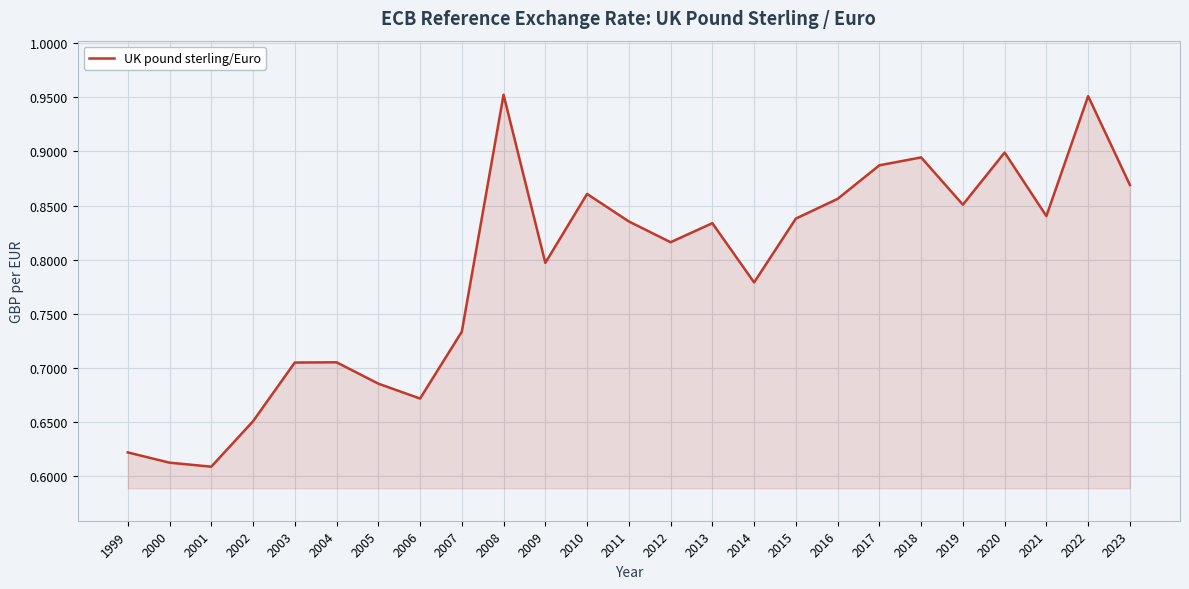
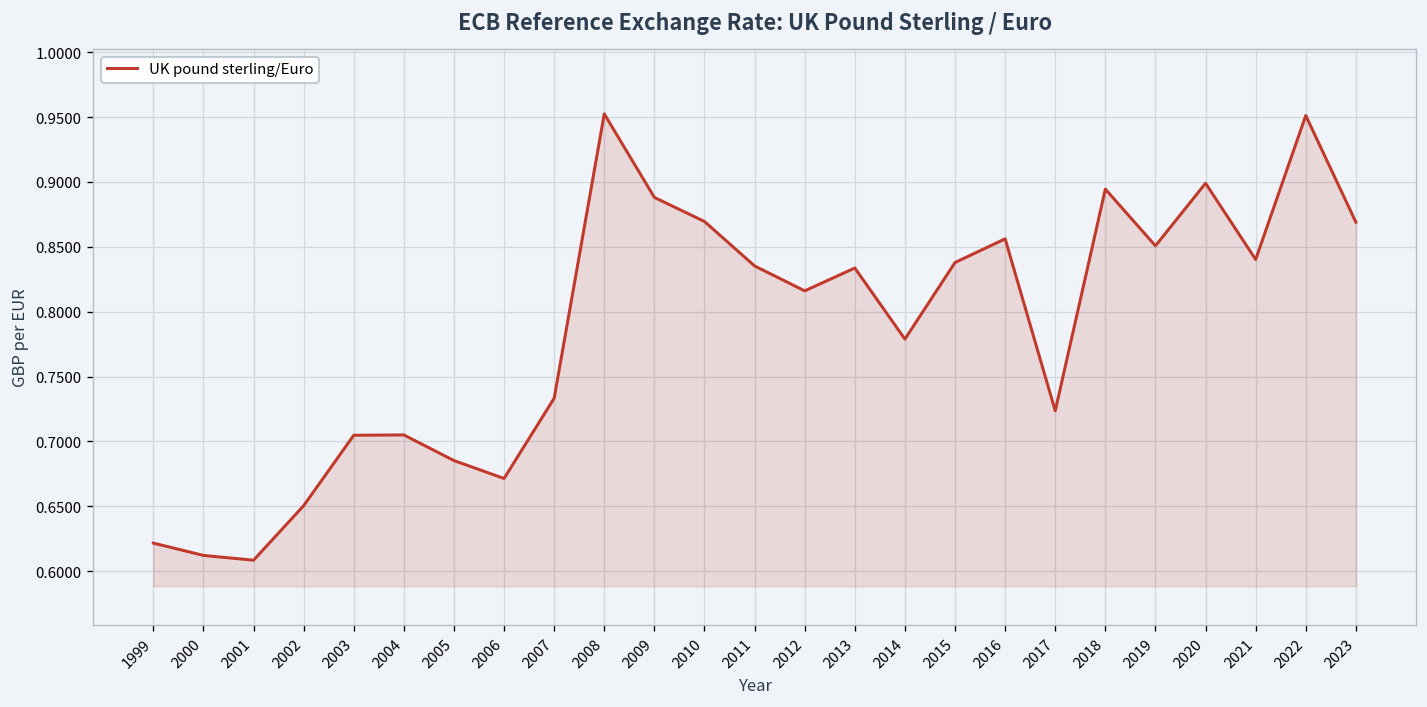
2009: 0.797 -> 0.888
2010: 0.861 -> 0.870
2017: 0.887 -> 0.724
